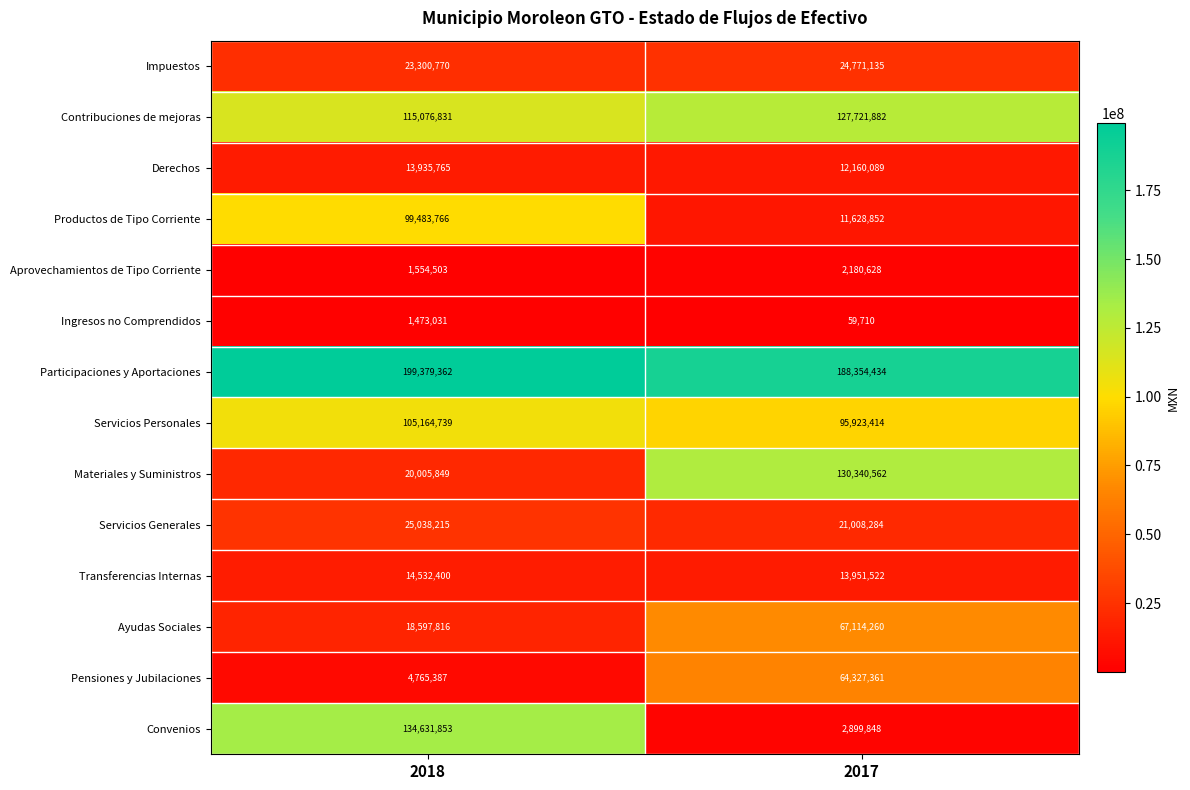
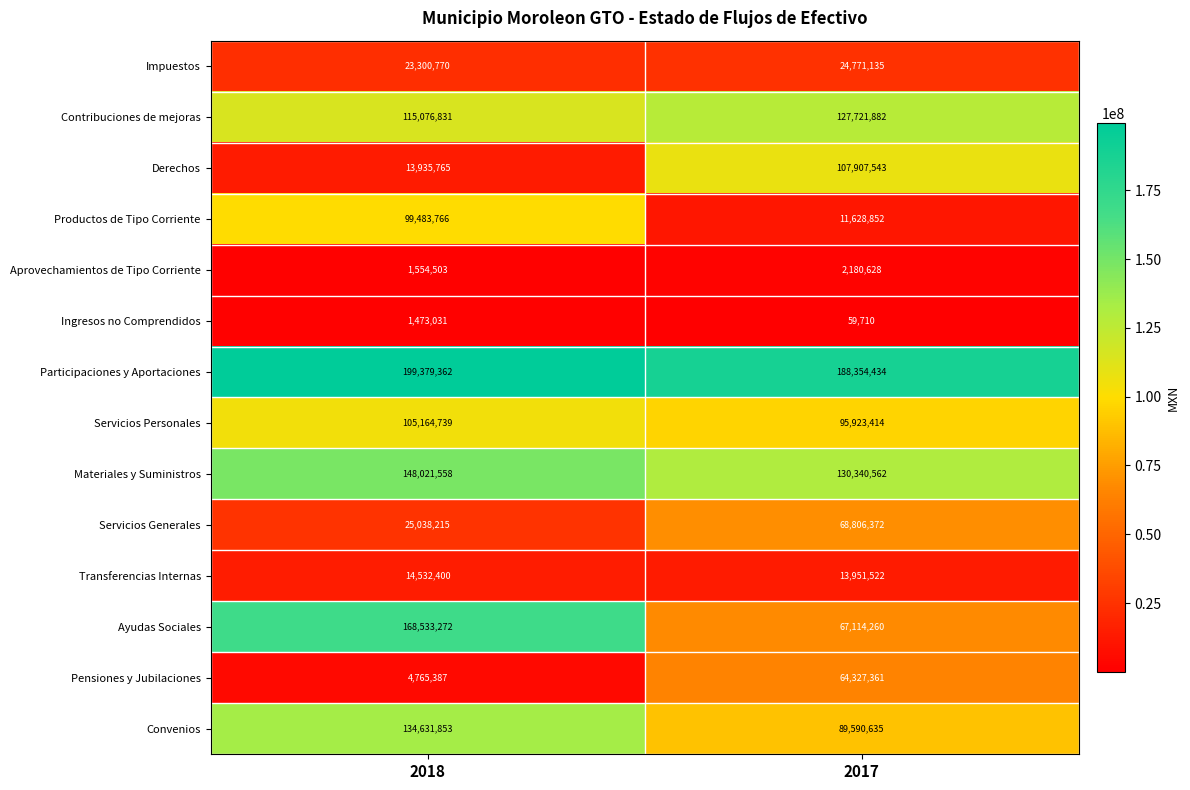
Derechos, 2017: 12,160,089 -> 107,907,543
Materiales y Suministros, 2018: 20,005,849 -> 148,021,558
Servicios Generales, 2017: 21,008,284 -> 68,806,372
Ayudas Sociales, 2018: 18,597,816 -> 168,533,272
Convenios, 2017: 2,899,848 -> 89,590,635
